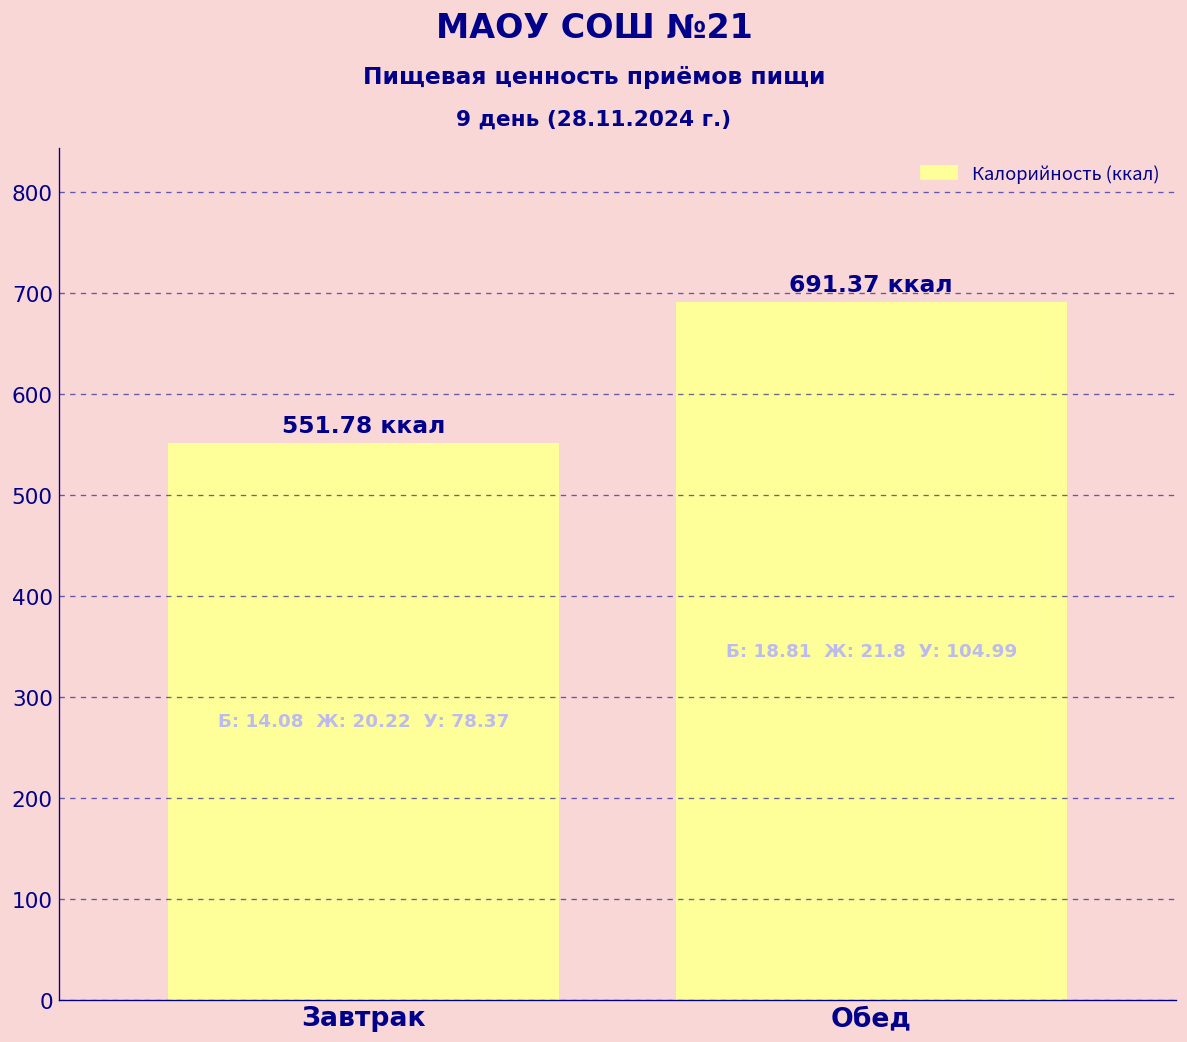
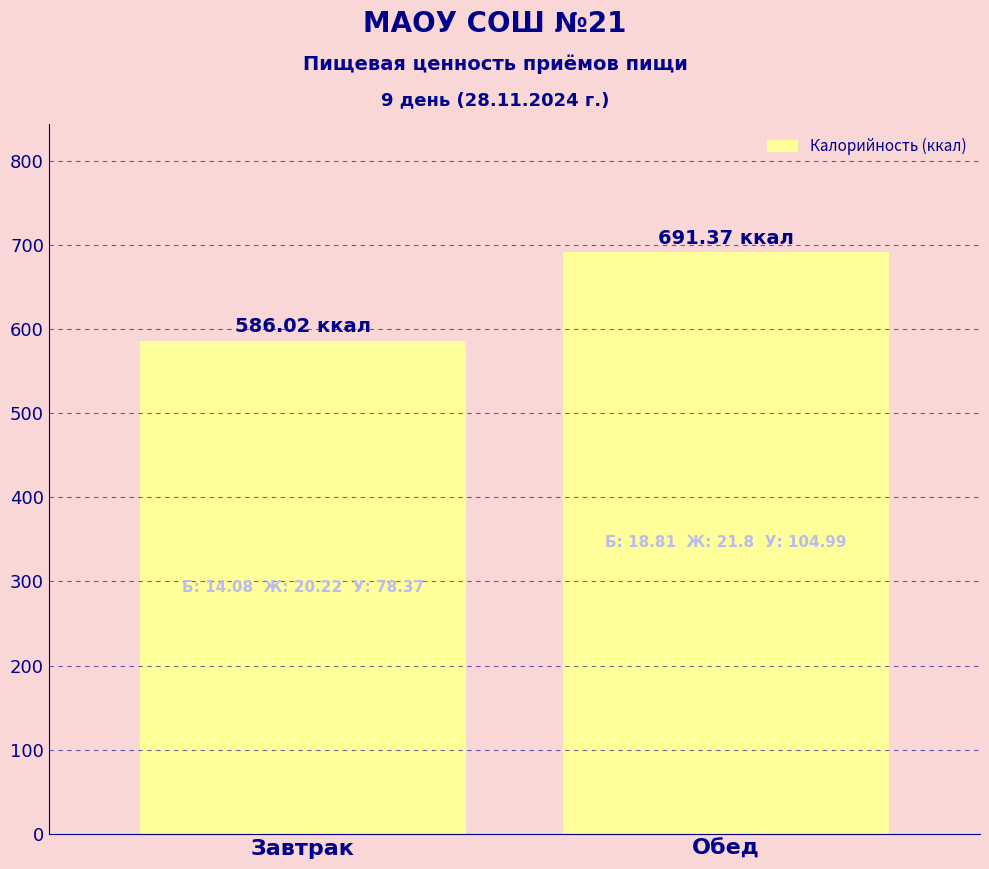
Завтрак: 551.78 -> 586.02
